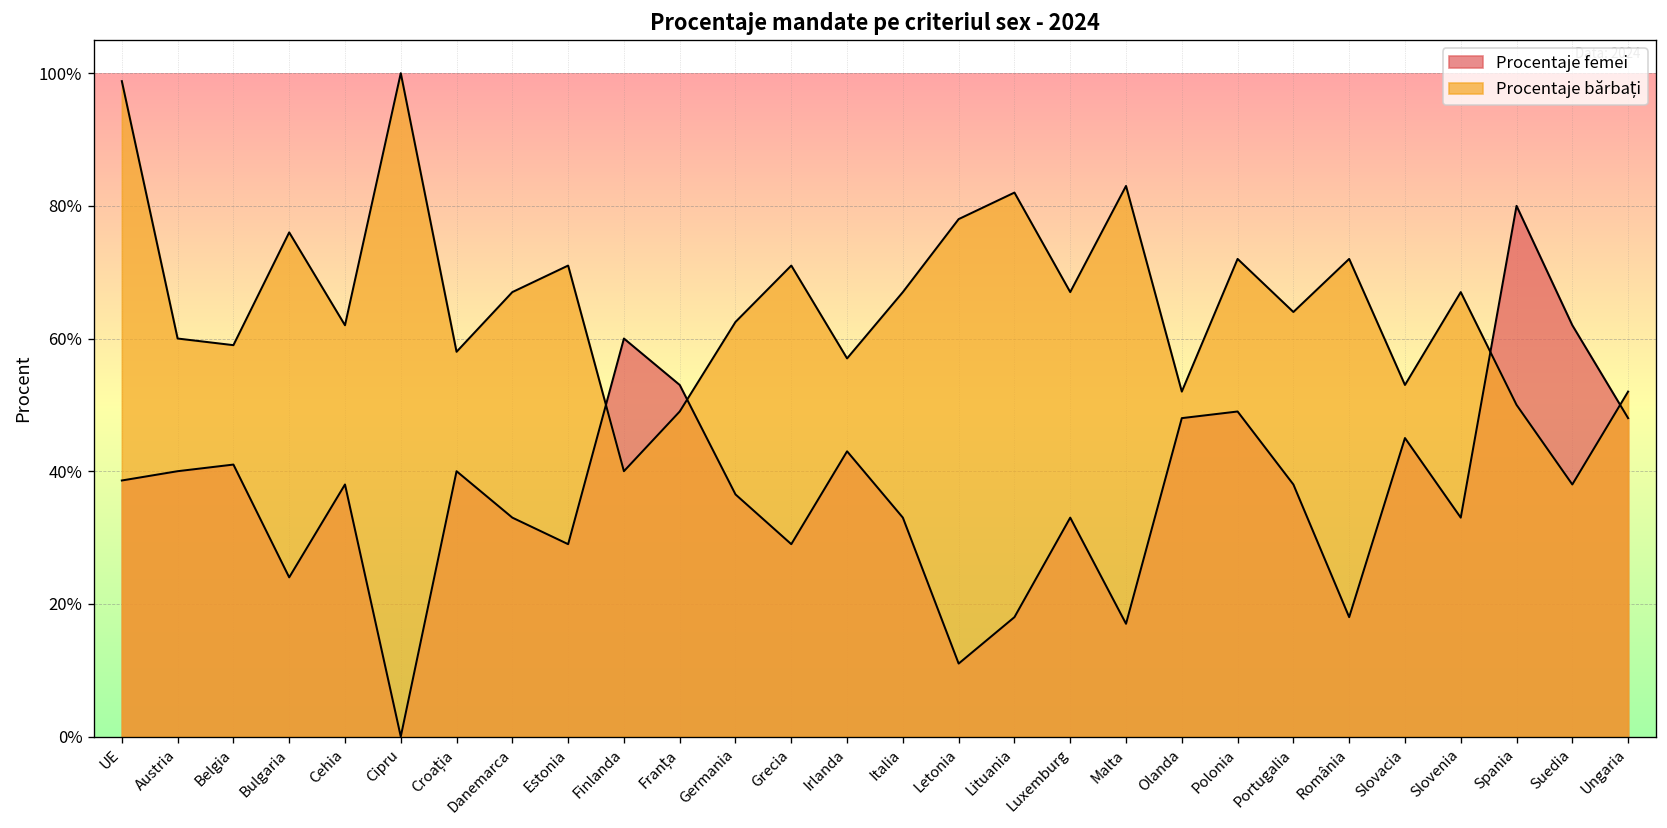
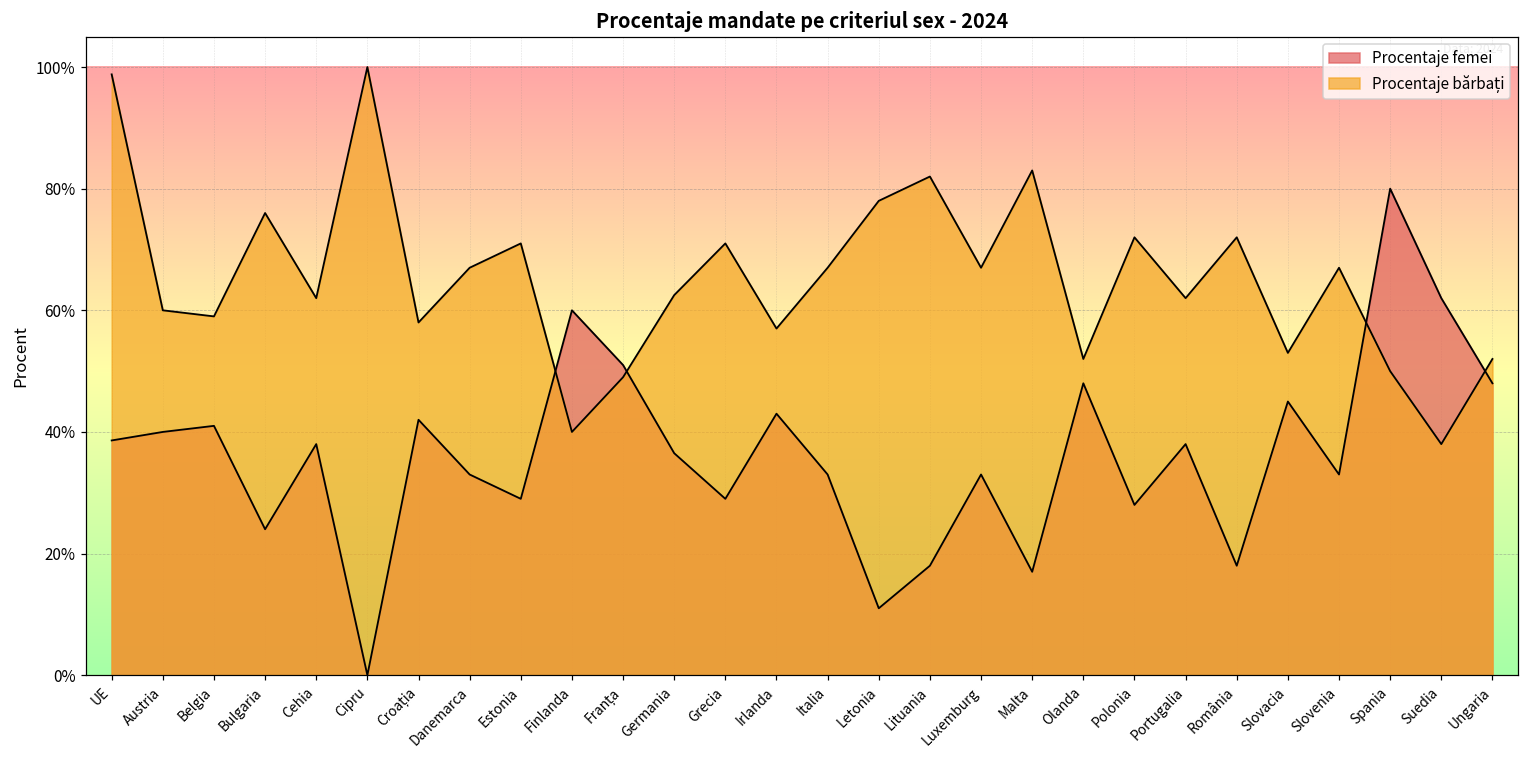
Procentaje femei, Croația: 40% -> 42%
Procentaje femei, Franța: 53% -> 51%
Procentaje femei, Polonia: 49% -> 28%
Procentaje bărbați, Portugalia: 64% -> 62%
